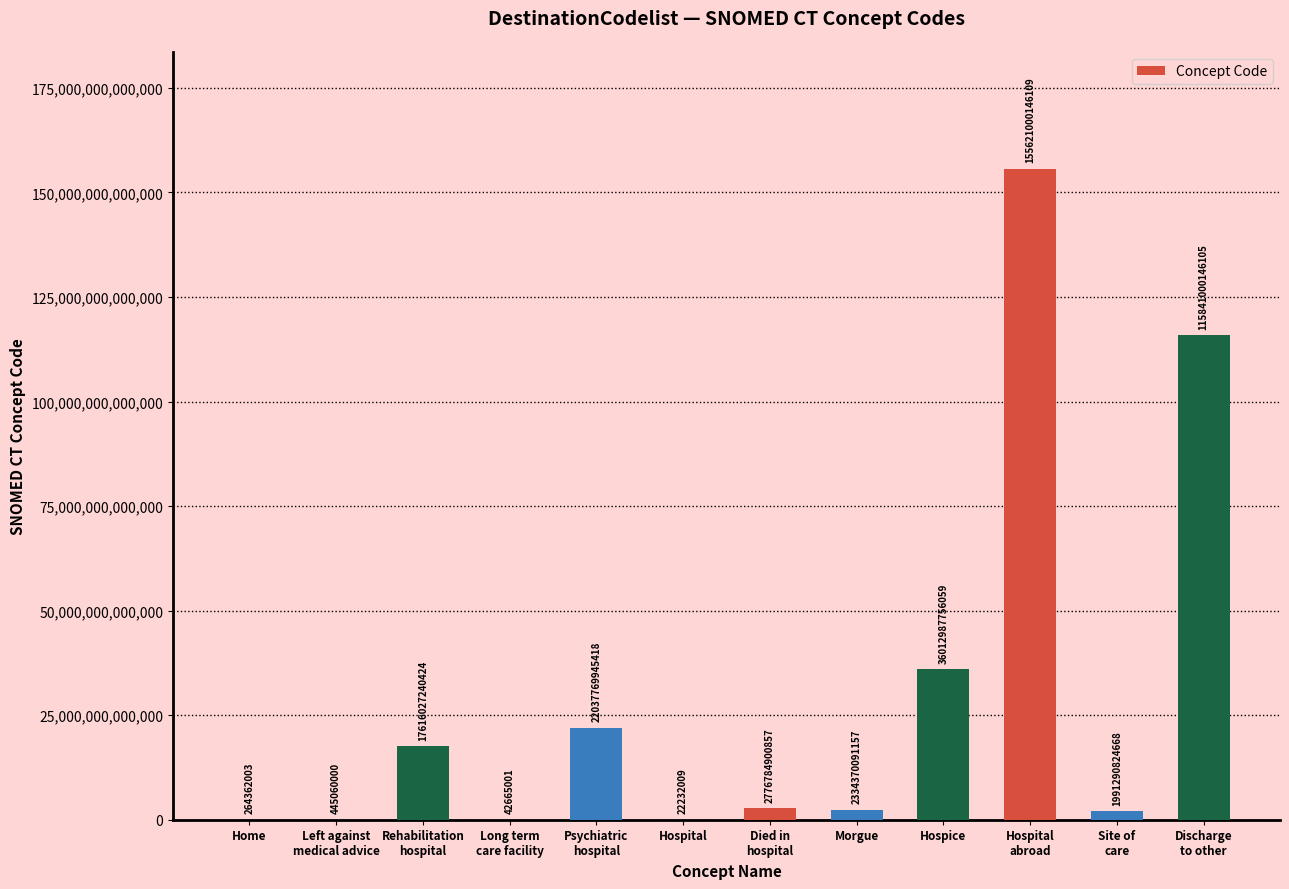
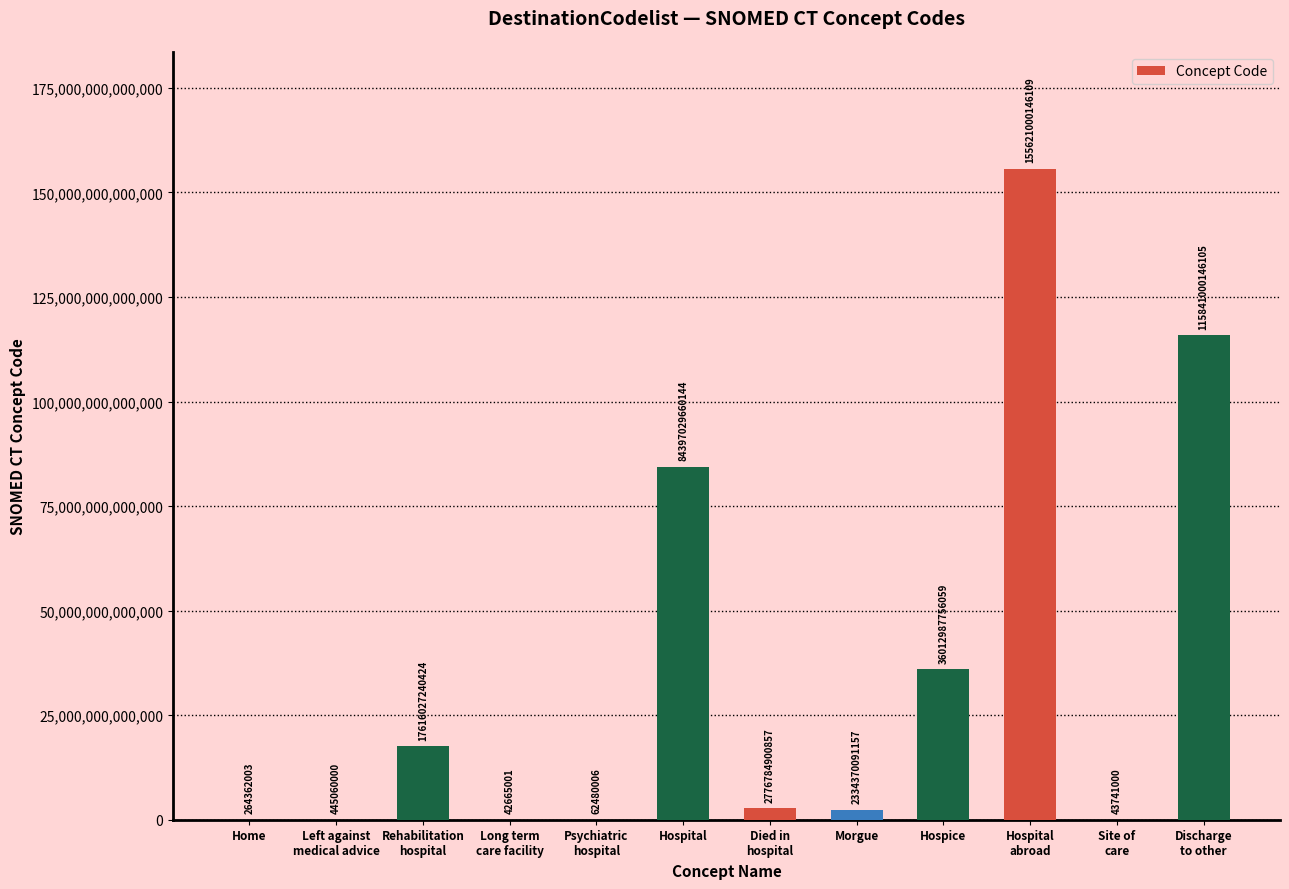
Psychiatric hospital: 22037769945418 -> 62480006
Hospital: 22232009 -> 84397029660144
Site of care: 1991290824668 -> 43741000
